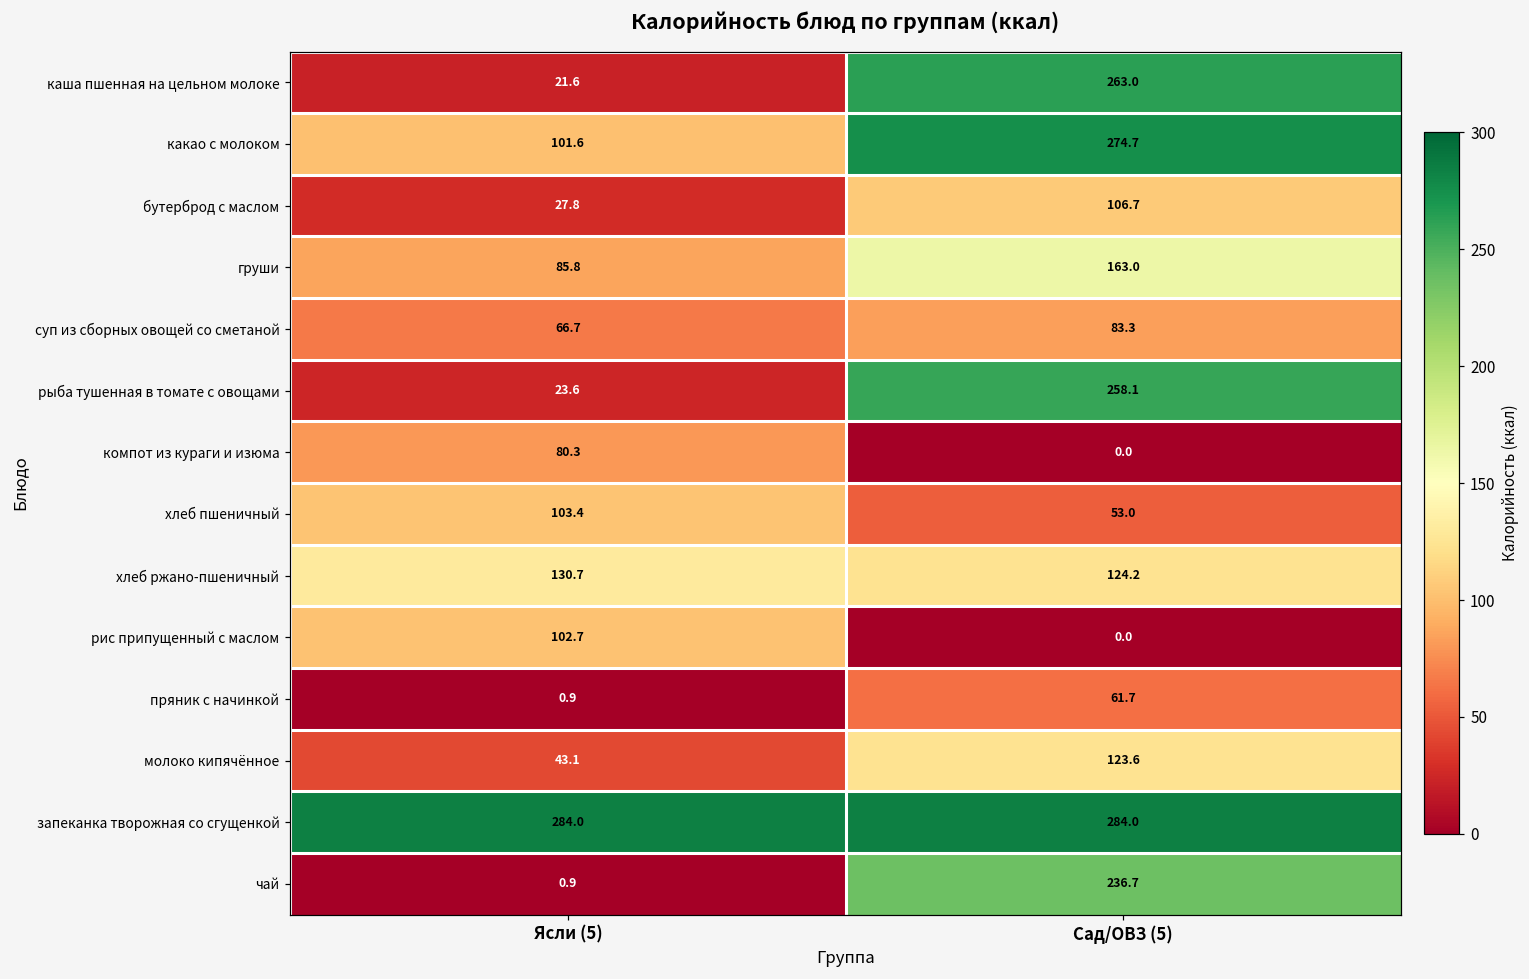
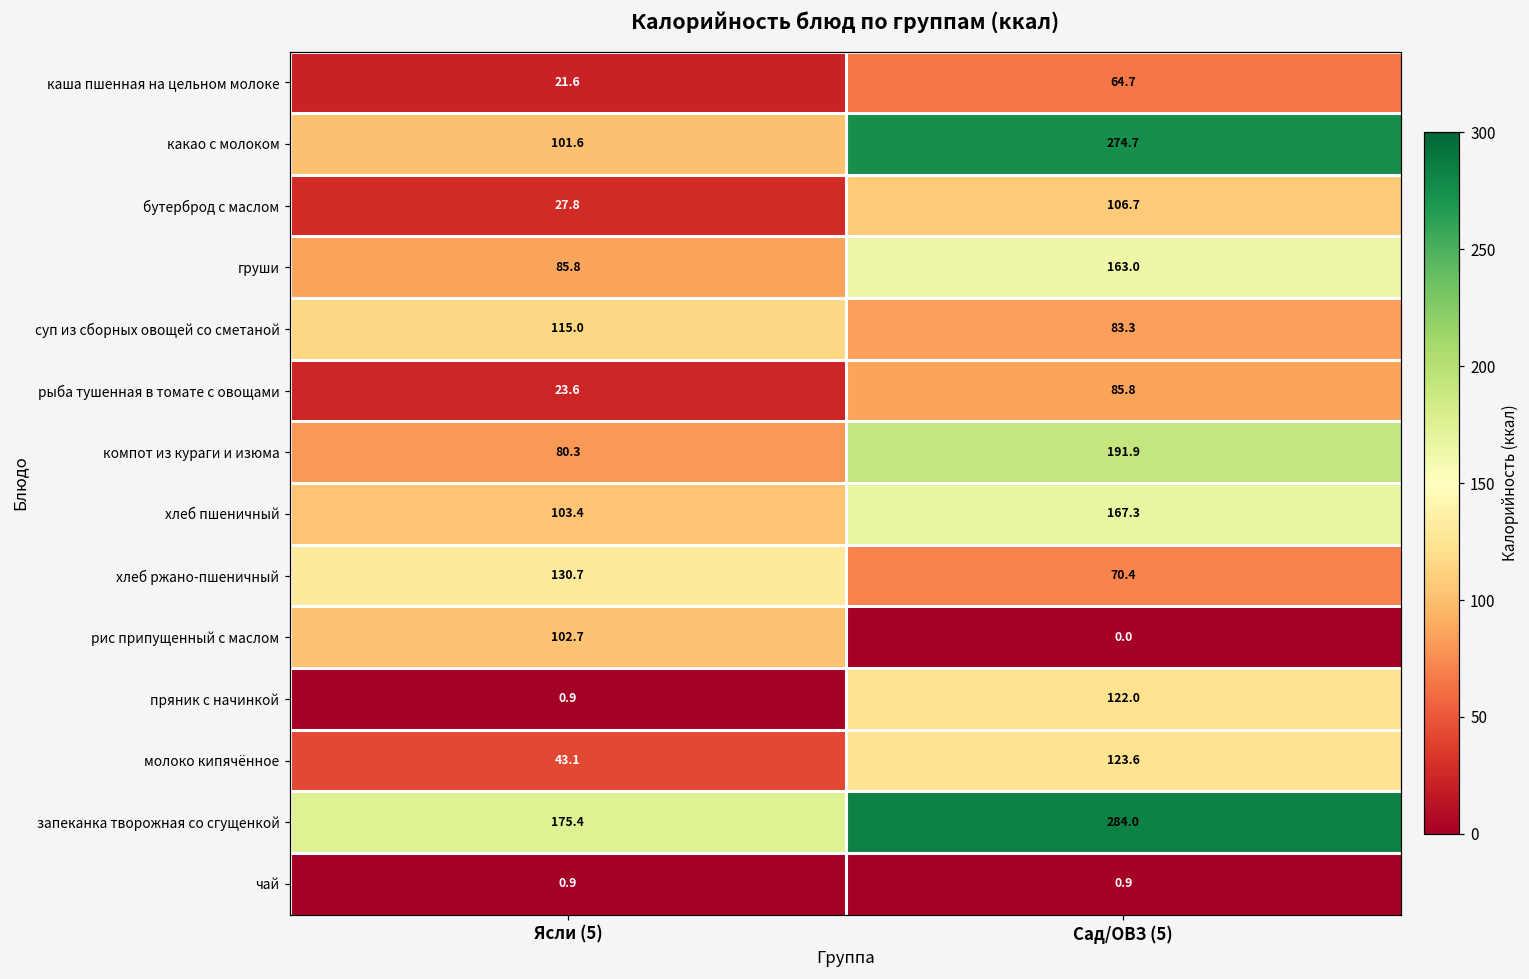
каша пшенная на цельном молоке, Сад/ОВЗ (5): 263.0 -> 64.7
суп из сборных овощей со сметаной, Ясли (5): 66.7 -> 115.0
рыба тушенная в томате с овощами, Сад/ОВЗ (5): 258.1 -> 85.8
компот из кураги и изюма, Сад/ОВЗ (5): 0.0 -> 191.9
хлеб пшеничный, Сад/ОВЗ (5): 53.0 -> 167.3
хлеб ржано-пшеничный, Сад/ОВЗ (5): 124.2 -> 70.4
пряник с начинкой, Сад/ОВЗ (5): 61.7 -> 122.0
запеканка творожная со сгущенкой, Ясли (5): 284.0 -> 175.4
чай, Сад/ОВЗ (5): 236.7 -> 0.9
